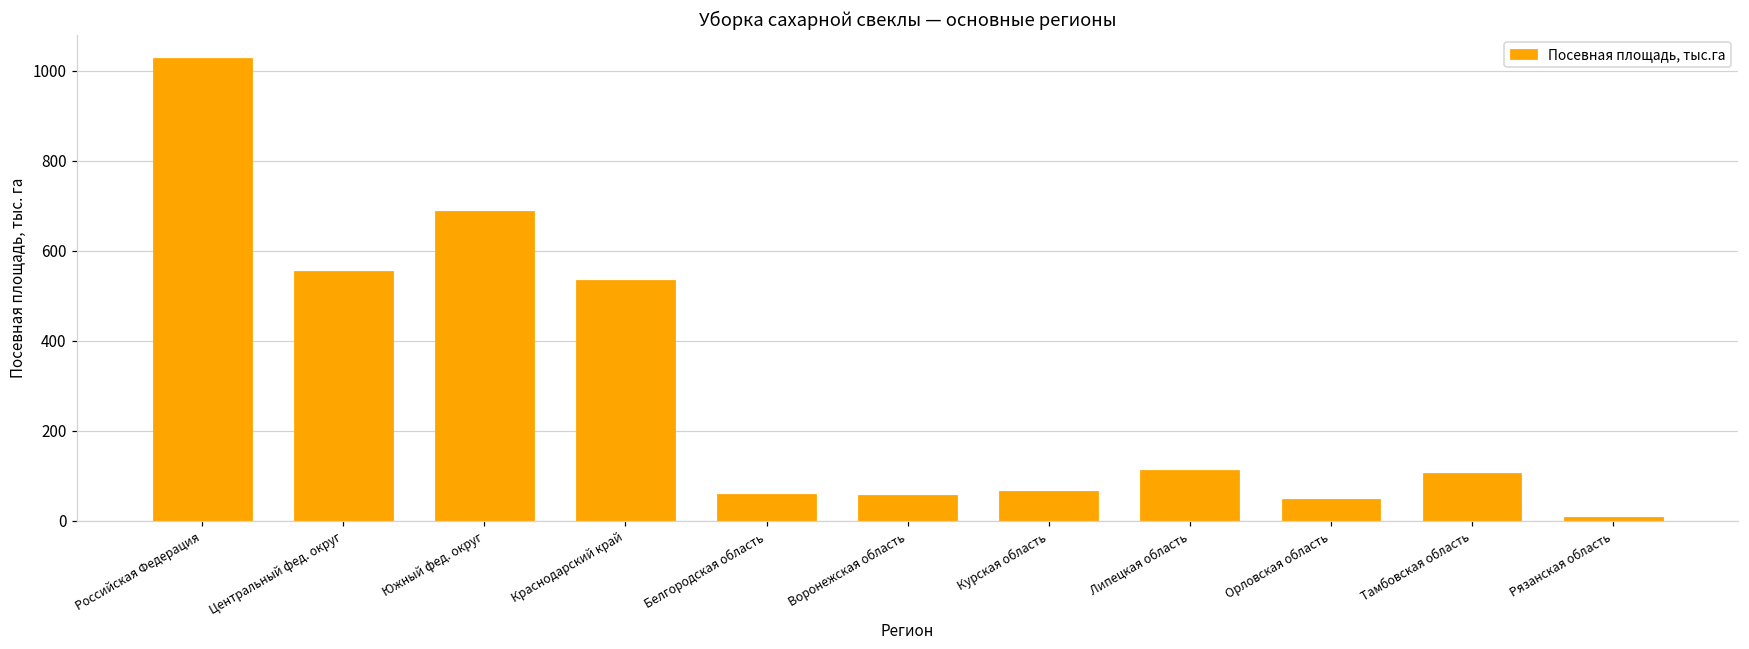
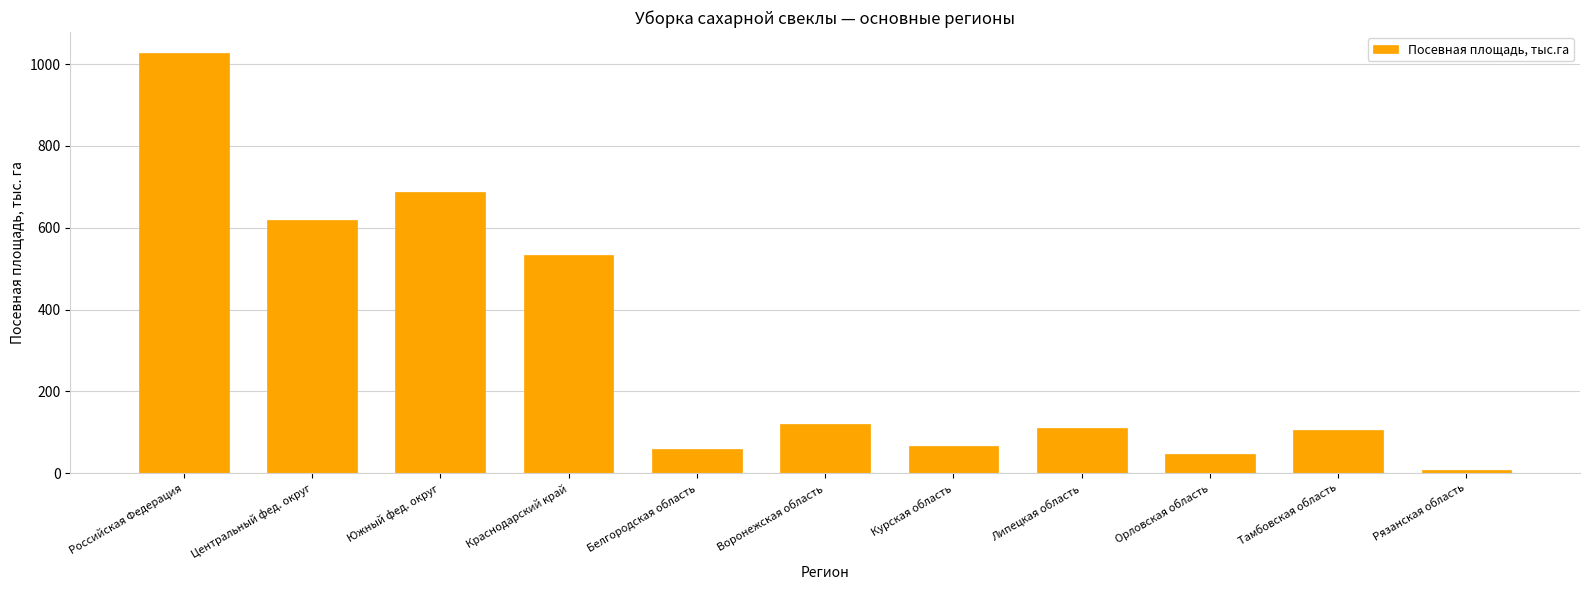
Центральный фед. округ: 550 -> 620
Воронежская область: 60 -> 120
